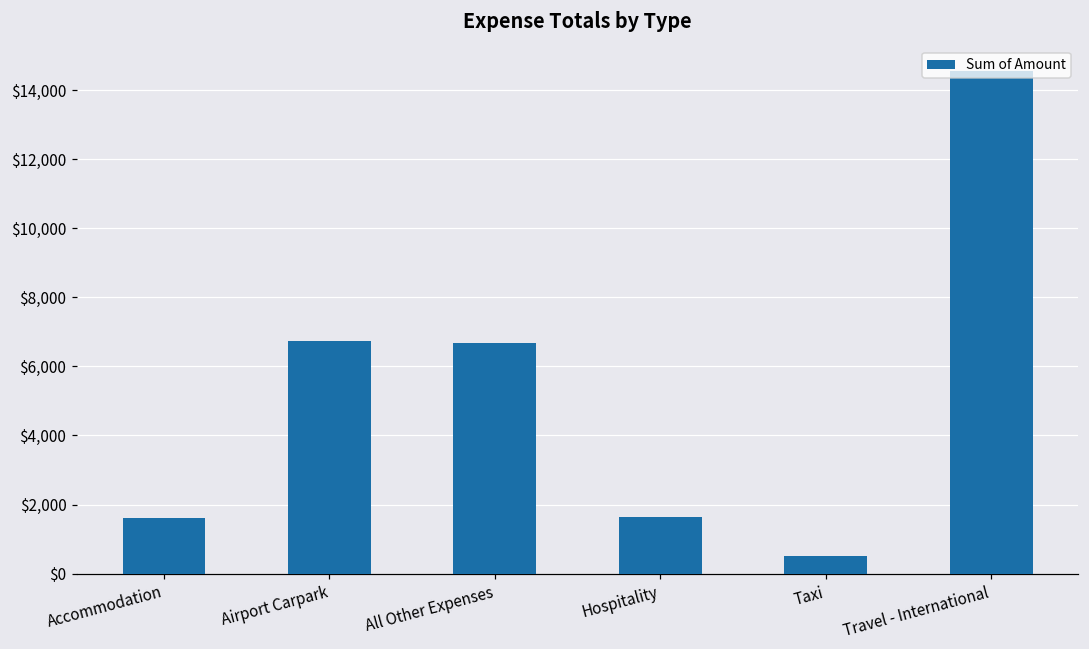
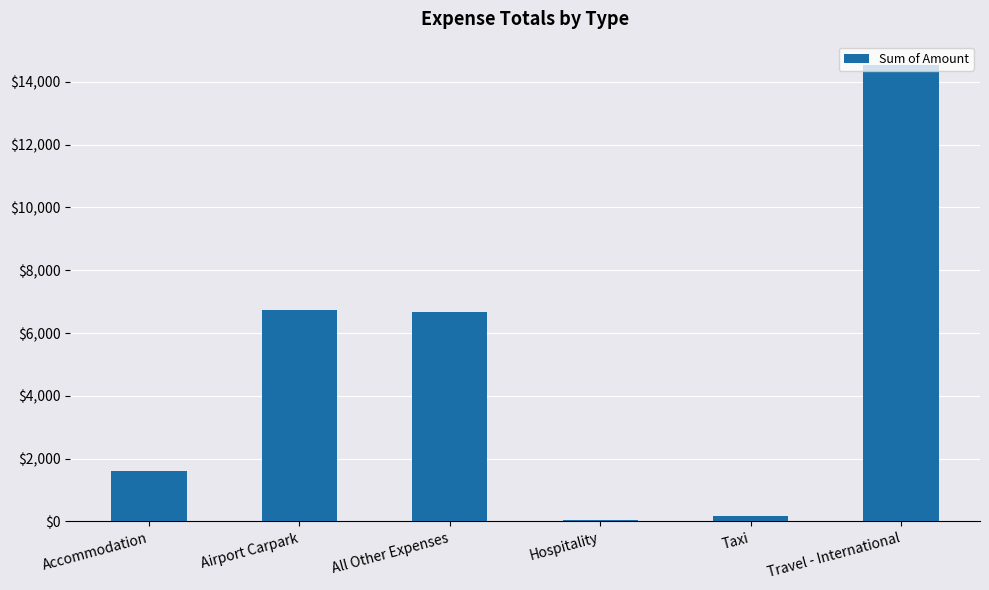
Hospitality: $1,600 -> $0
Taxi: $500 -> $200
